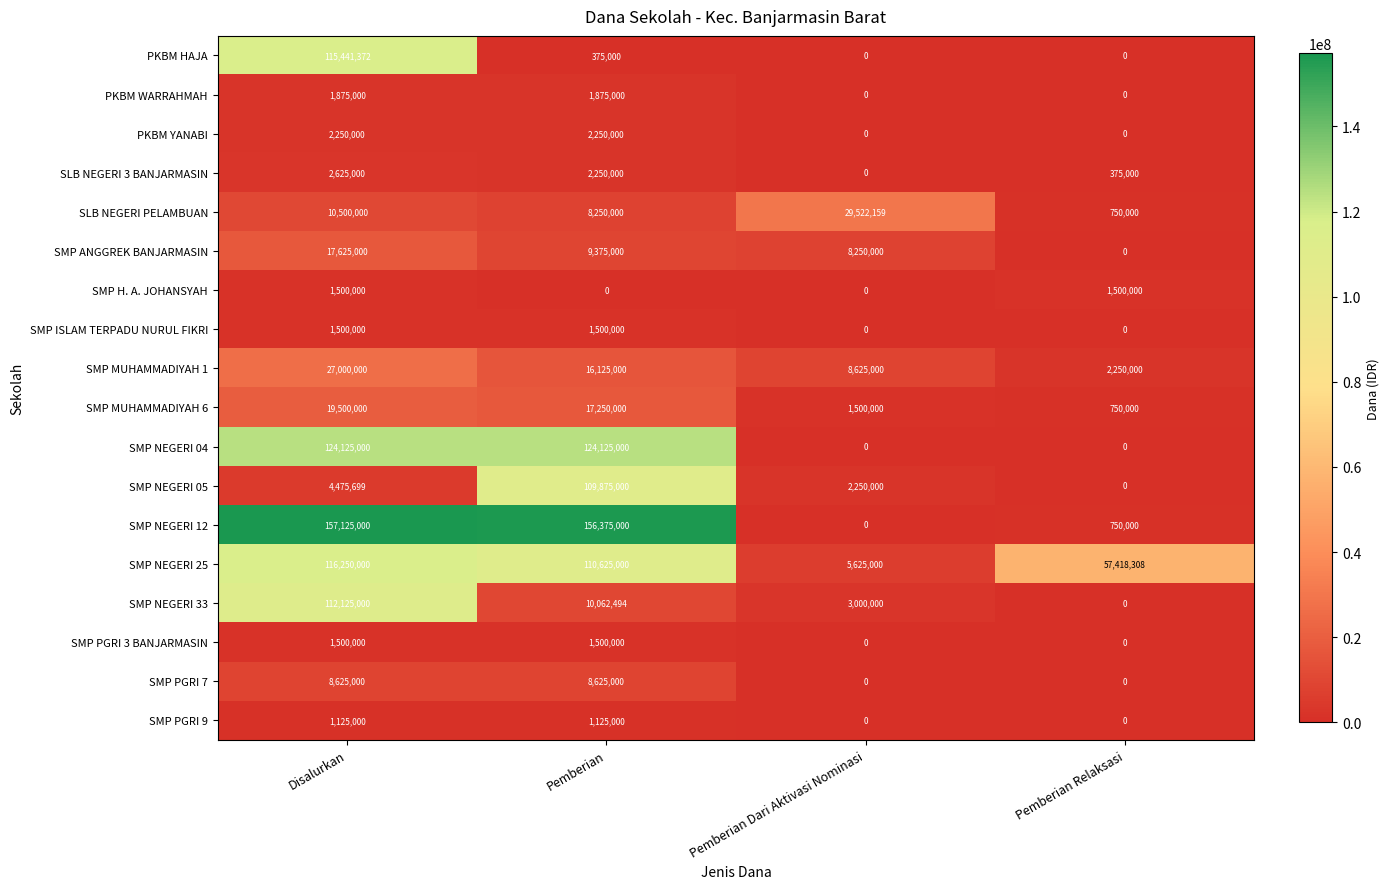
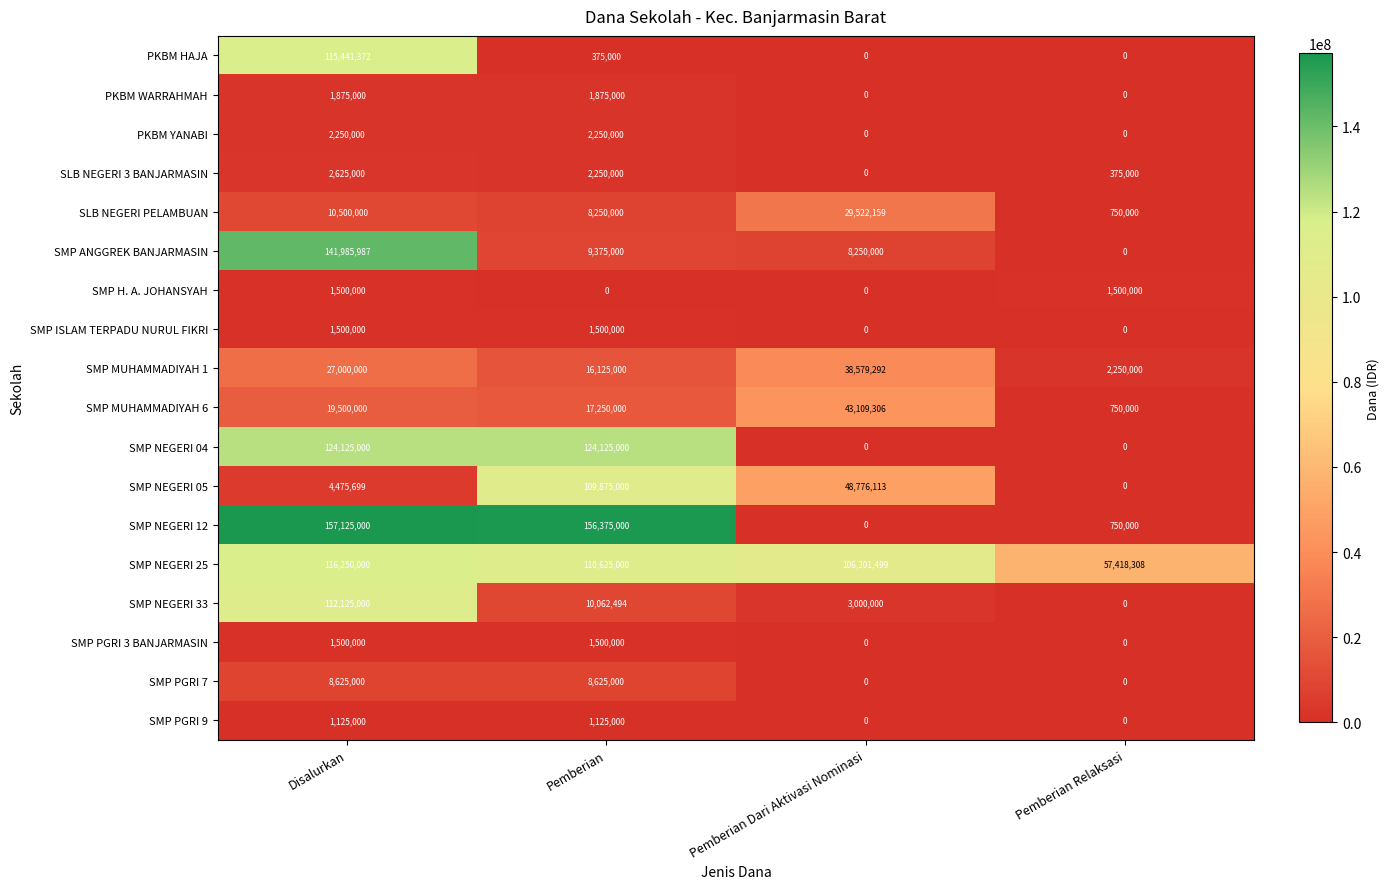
SMP ANGGREK BANJARMASIN, Disalurkan: 17,625,000 -> 141,985,987
SMP MUHAMMADIYAH 1, Pemberian Dari Aktivasi Nominasi: 8,625,000 -> 38,579,292
SMP MUHAMMADIYAH 6, Pemberian Dari Aktivasi Nominasi: 1,500,000 -> 43,109,306
SMP NEGERI 05, Pemberian Dari Aktivasi Nominasi: 2,250,000 -> 48,776,113
SMP NEGERI 25, Pemberian Dari Aktivasi Nominasi: 5,625,000 -> 106,201,499
